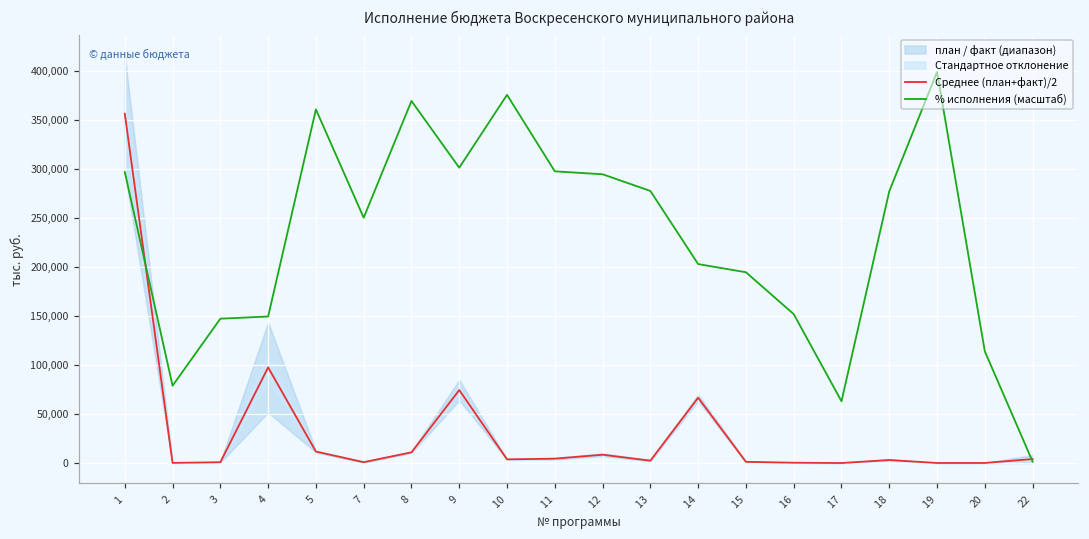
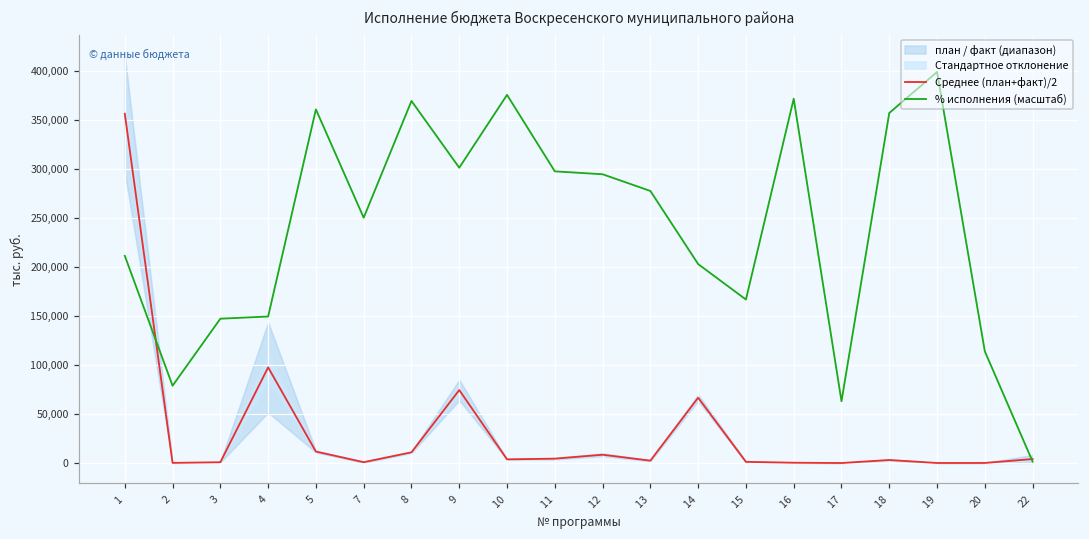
% исполнения (масштаб), 1: 300,000 -> 210,000
% исполнения (масштаб), 15: 190,000 -> 170,000
% исполнения (масштаб), 16: 150,000 -> 370,000
% исполнения (масштаб), 18: 280,000 -> 360,000
